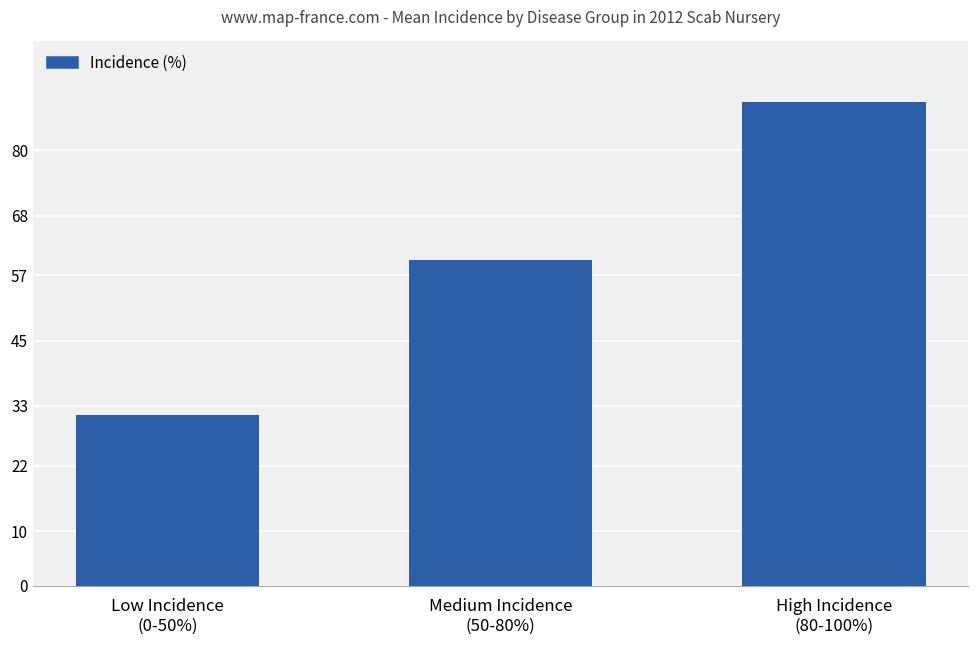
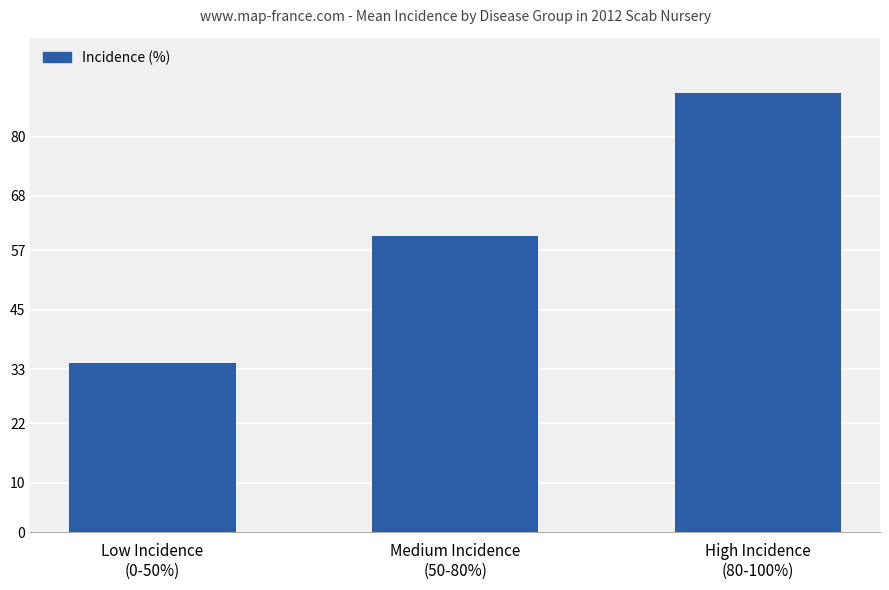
Low Incidence (0-50%): 31 -> 34
